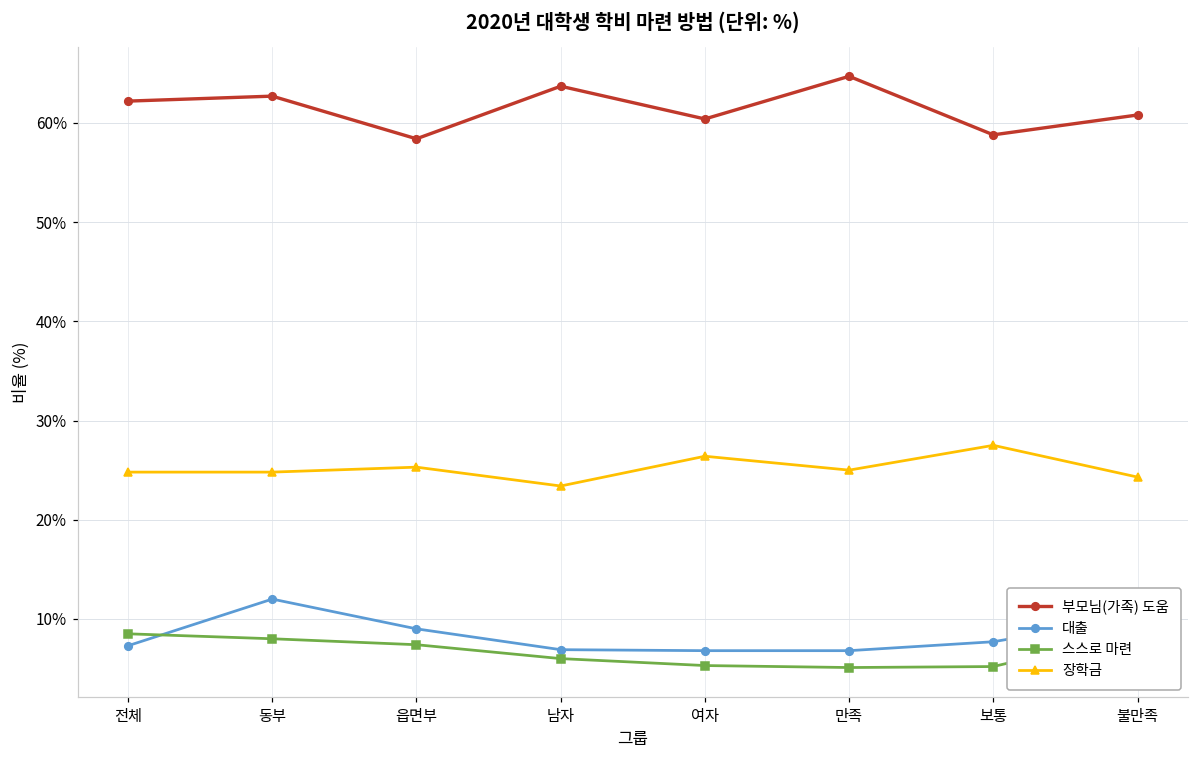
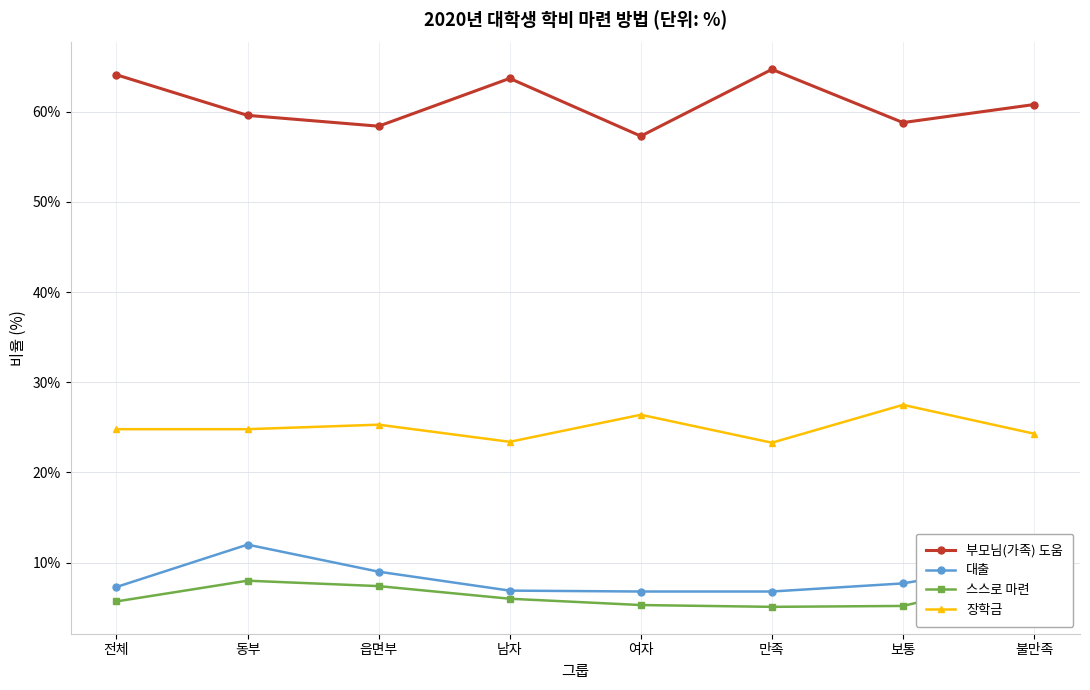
부모님(가족) 도움, 전체: 62% -> 64%
스스로 마련, 전체: 9% -> 6%
부모님(가족) 도움, 동부: 63% -> 60%
부모님(가족) 도움, 여자: 60% -> 57%
장학금, 만족: 25% -> 23%
